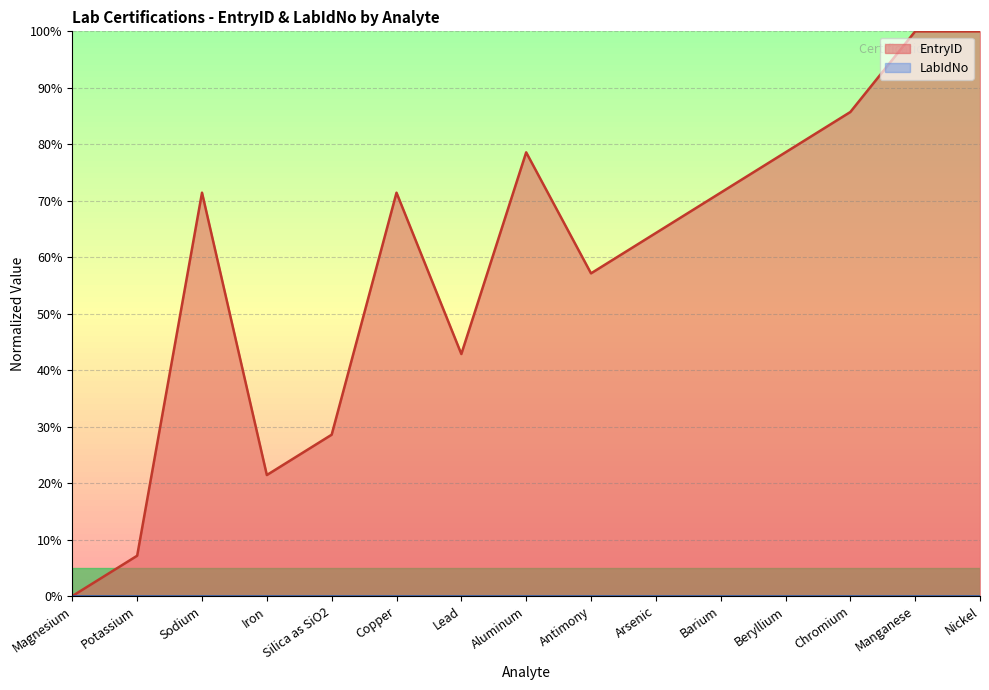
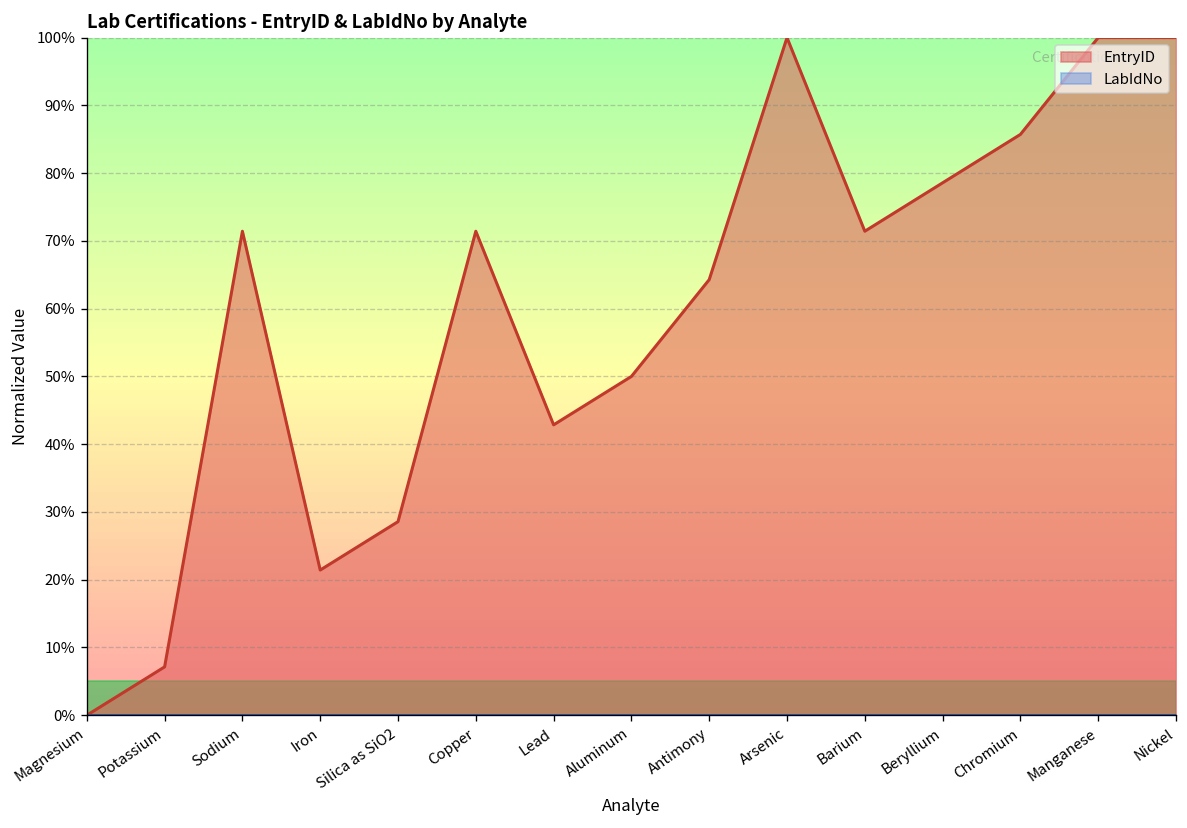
EntryID, Aluminum: 79% -> 50%
EntryID, Antimony: 57% -> 64%
EntryID, Arsenic: 64% -> 100%
